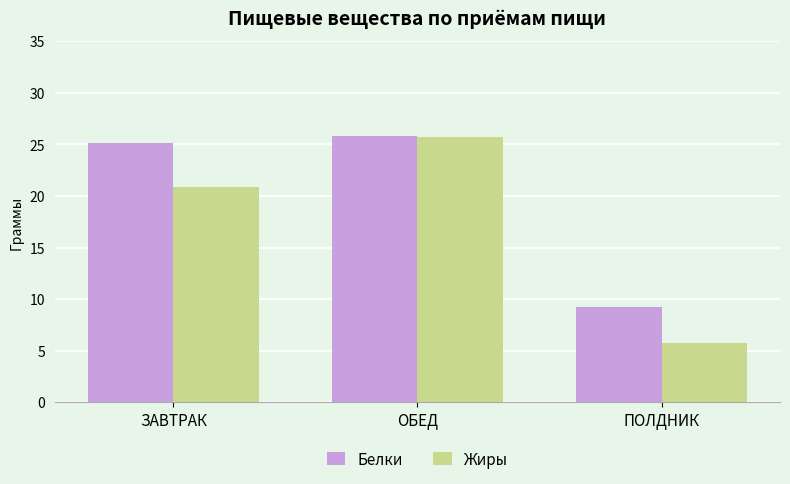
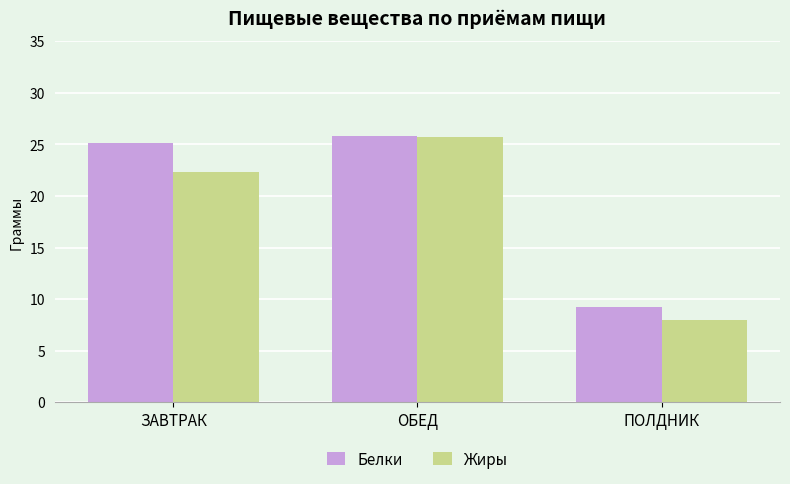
Жиры, ЗАВТРАК: 20.9 -> 22.3
Жиры, ПОЛДНИК: 5.7 -> 8.0
